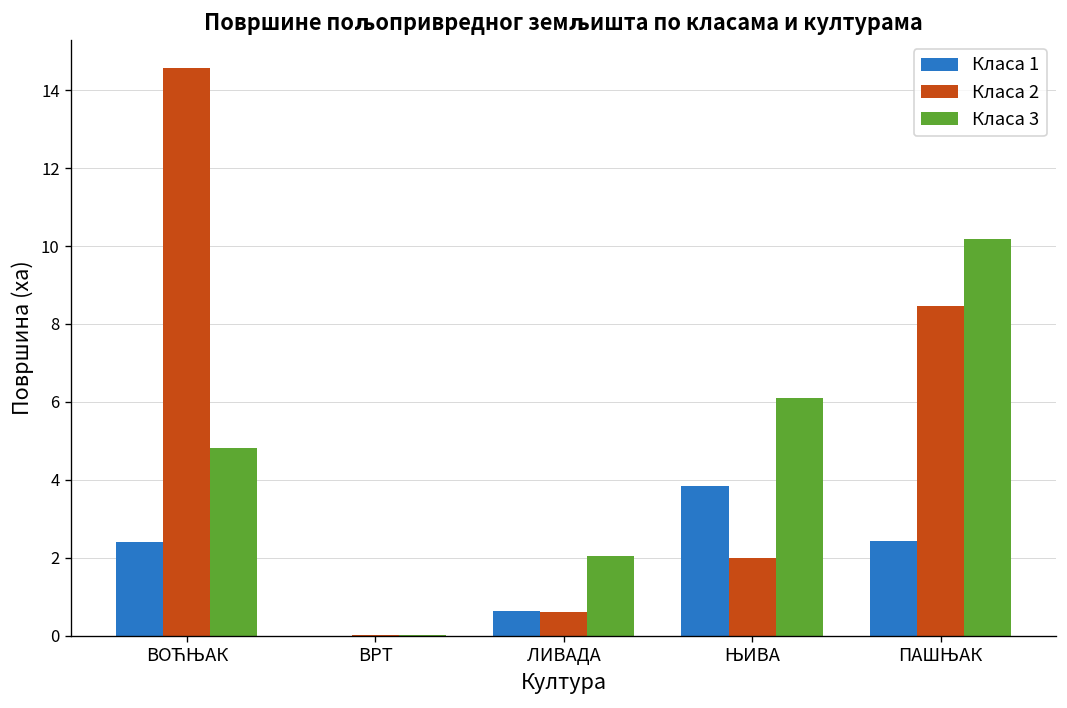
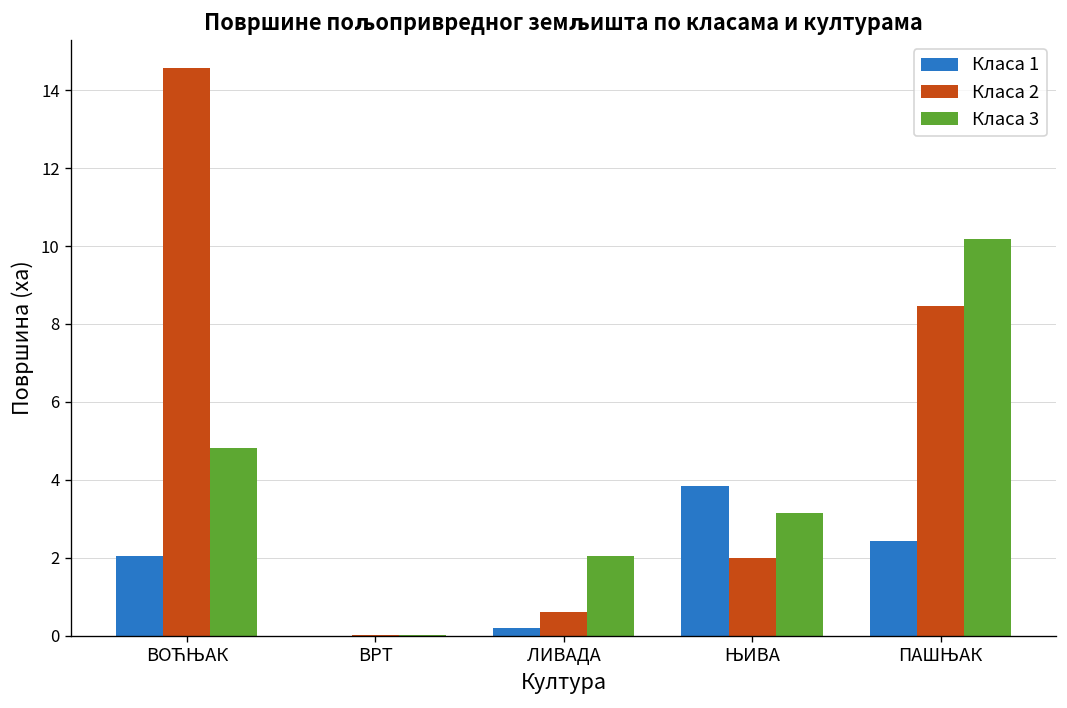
Класа 1, ВОЋЊАК: 2.4 -> 2.1
Класа 1, ЛИВАДА: 0.6 -> 0.2
Класа 3, ЊИВА: 6.1 -> 3.2
